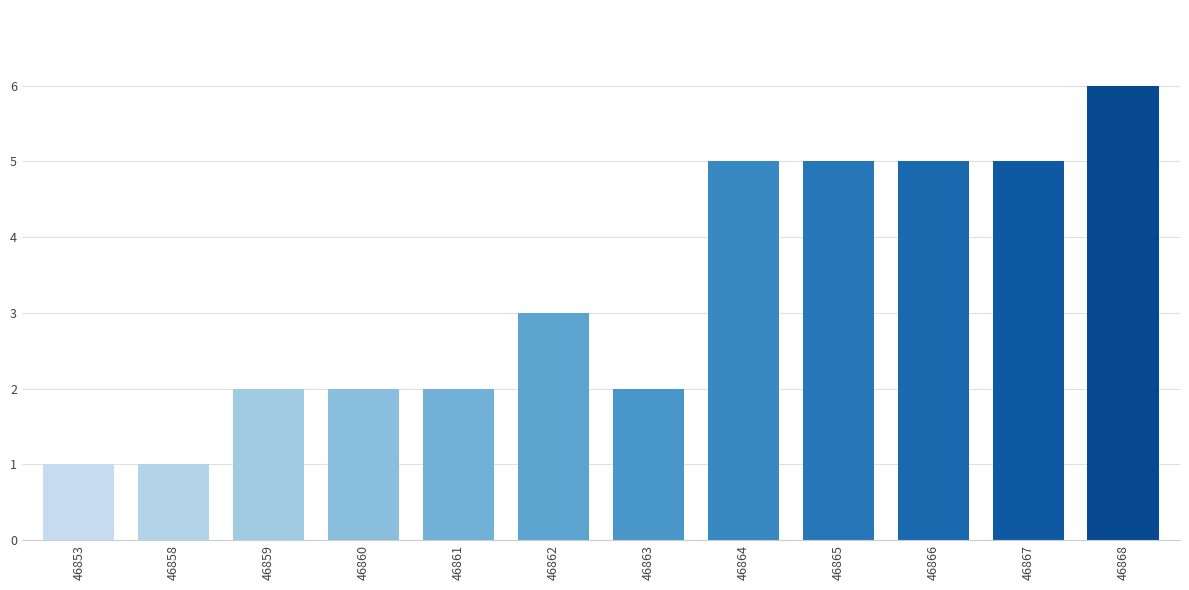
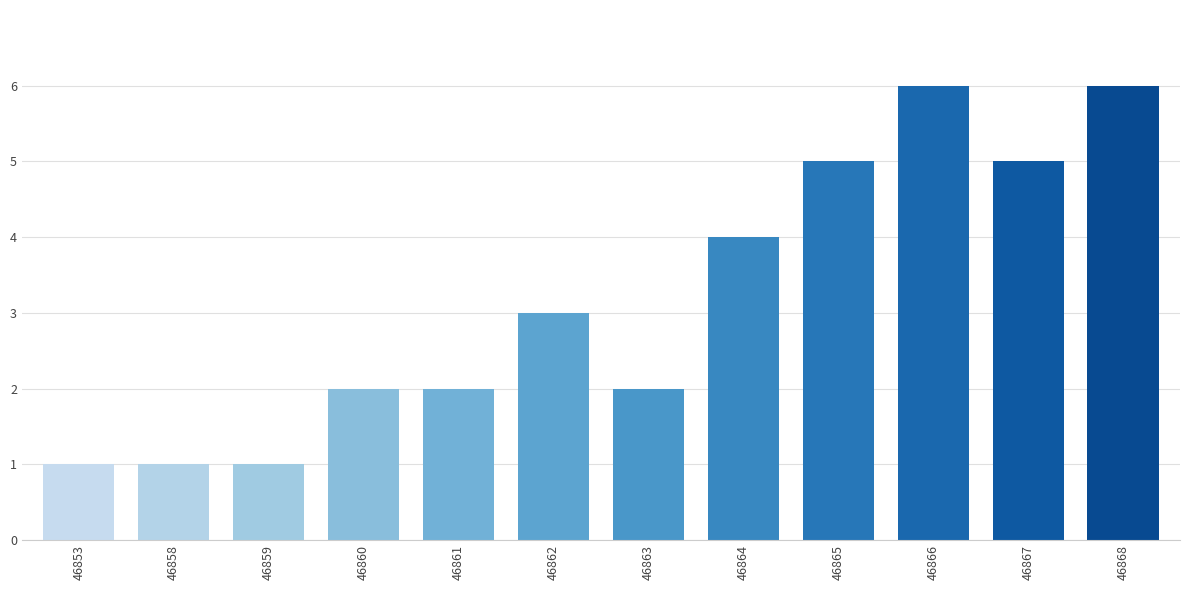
46859: 2 -> 1
46864: 5 -> 4
46866: 5 -> 6
